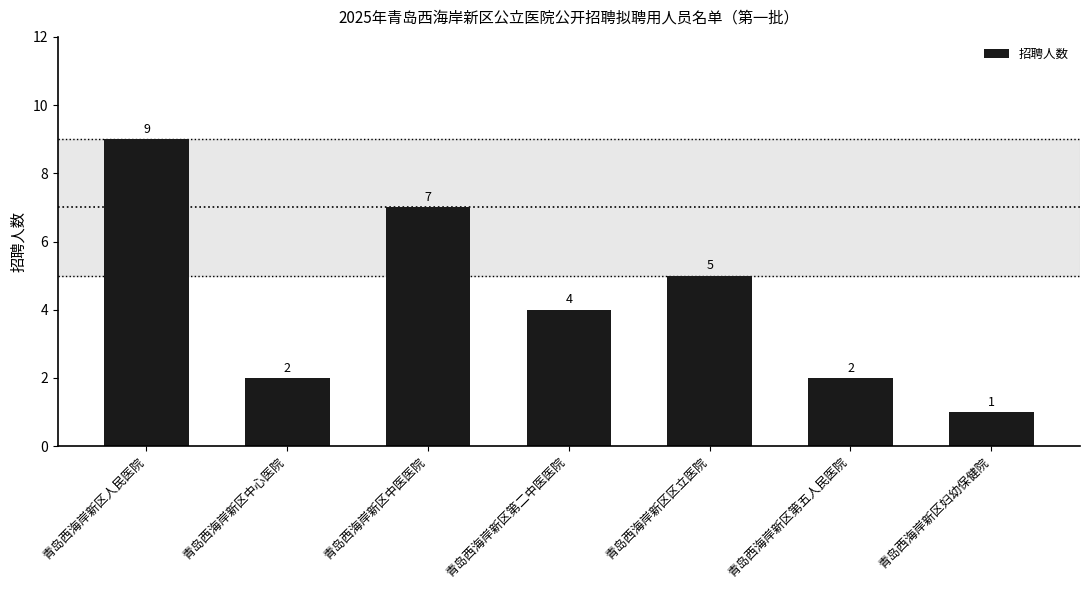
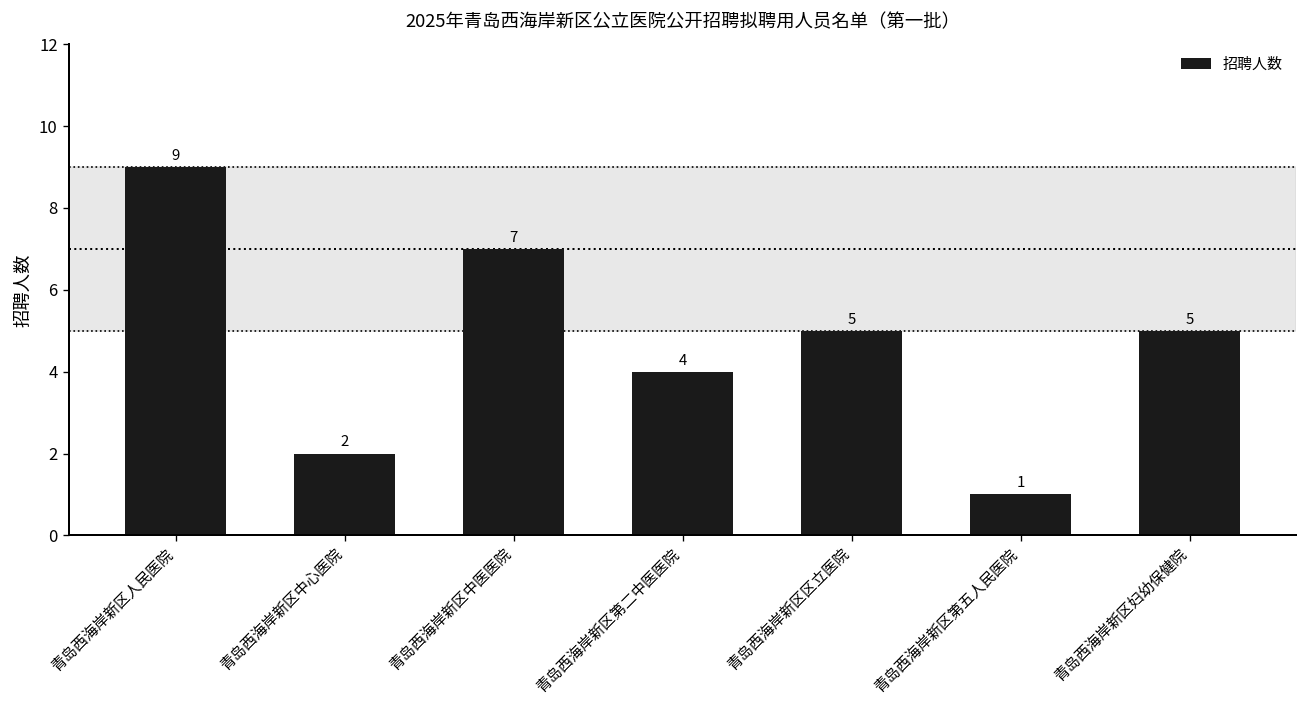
青岛西海岸新区第五人民医院: 2 -> 1
青岛西海岸新区妇幼保健院: 1 -> 5
